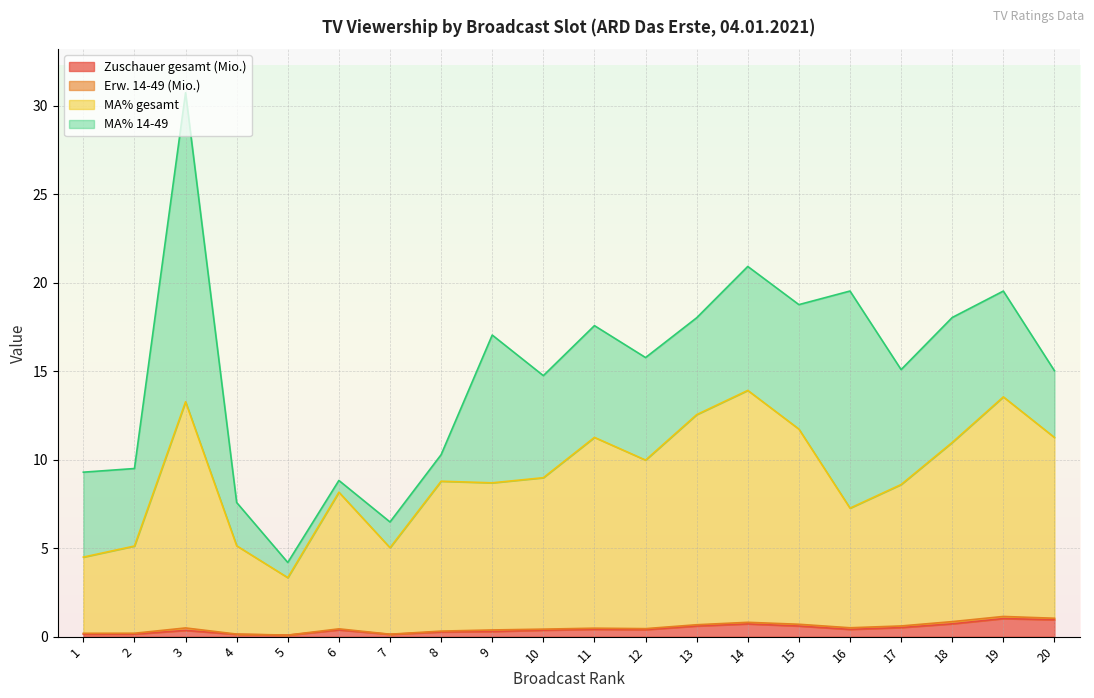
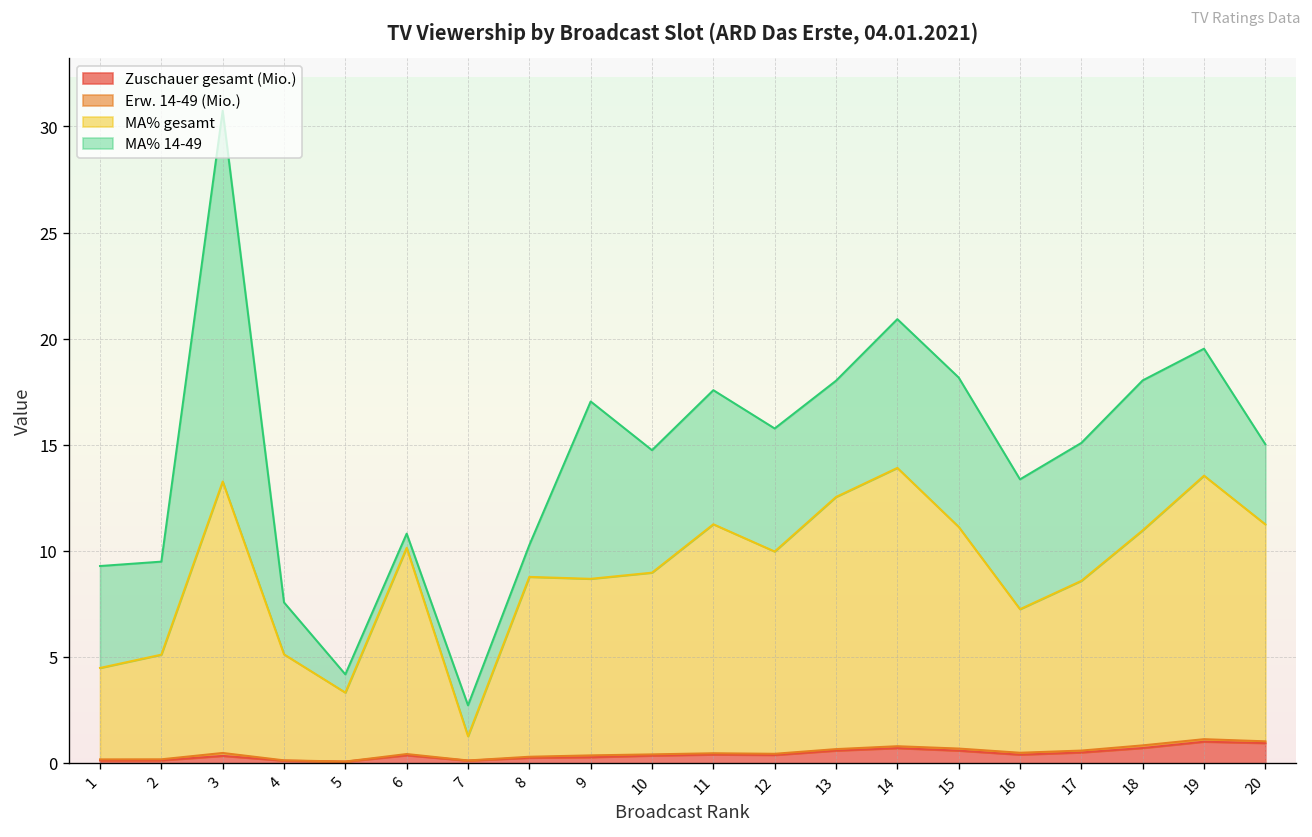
MA% gesamt, 6: 7.7 -> 9.7
MA% gesamt, 7: 4.9 -> 1.1
MA% gesamt, 15: 11.0 -> 10.4
MA% 14-49, 16: 12.3 -> 6.1
